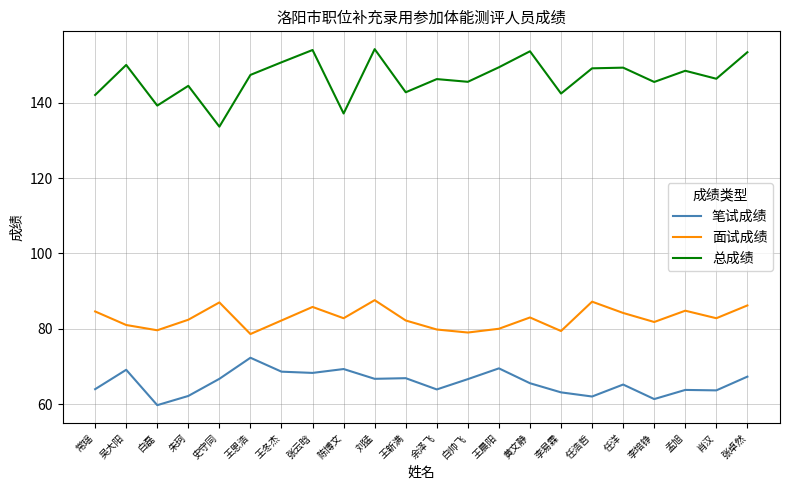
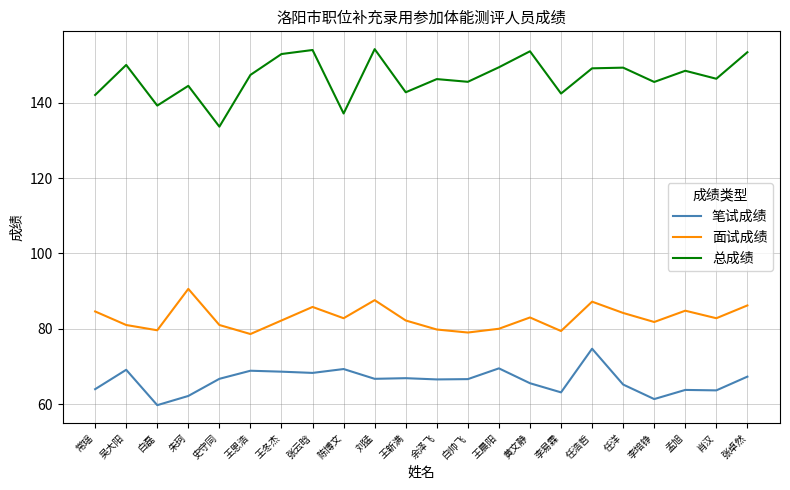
面试成绩, 朱珂: 82 -> 91
面试成绩, 史守同: 87 -> 81
笔试成绩, 王恩浩: 72 -> 69
总成绩, 王冬杰: 151 -> 153
笔试成绩, 余泽飞: 64 -> 67
笔试成绩, 任浩哲: 62 -> 75
